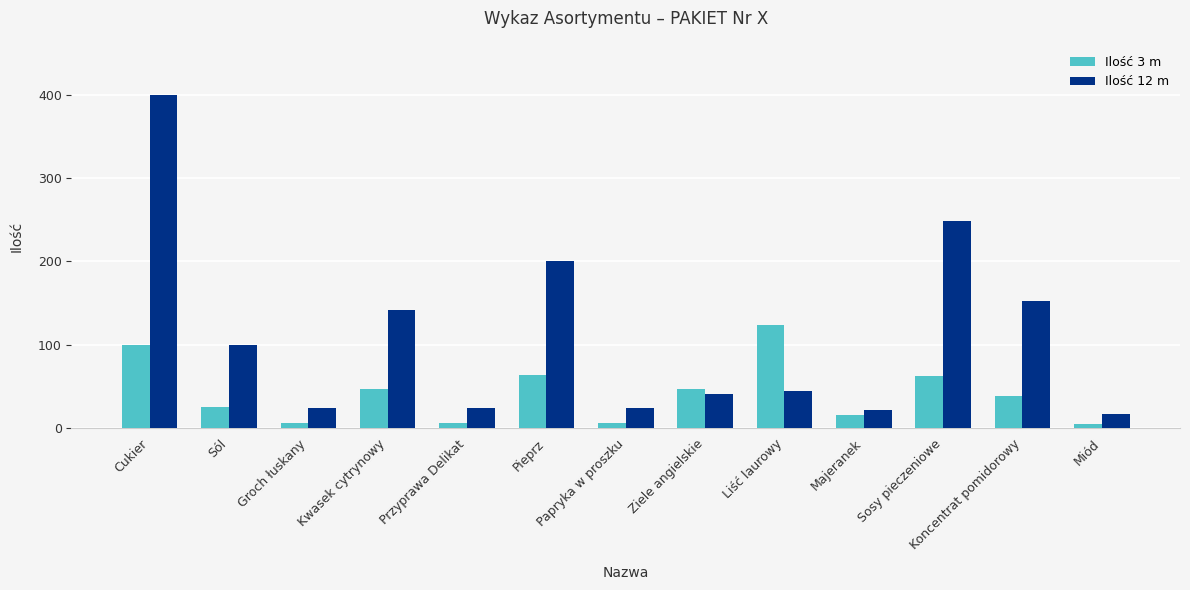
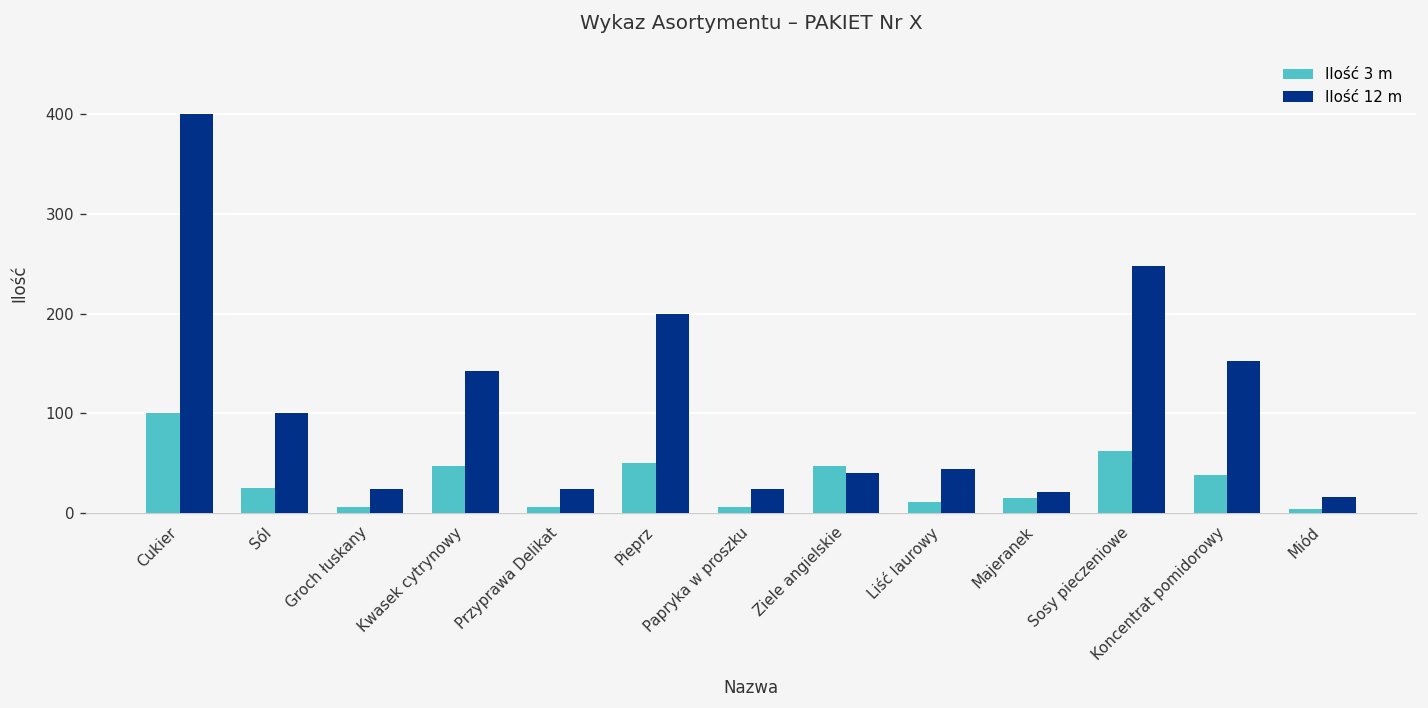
Ilość 3 m, Pieprz: 60 -> 50
Ilość 3 m, Liść laurowy: 120 -> 10
